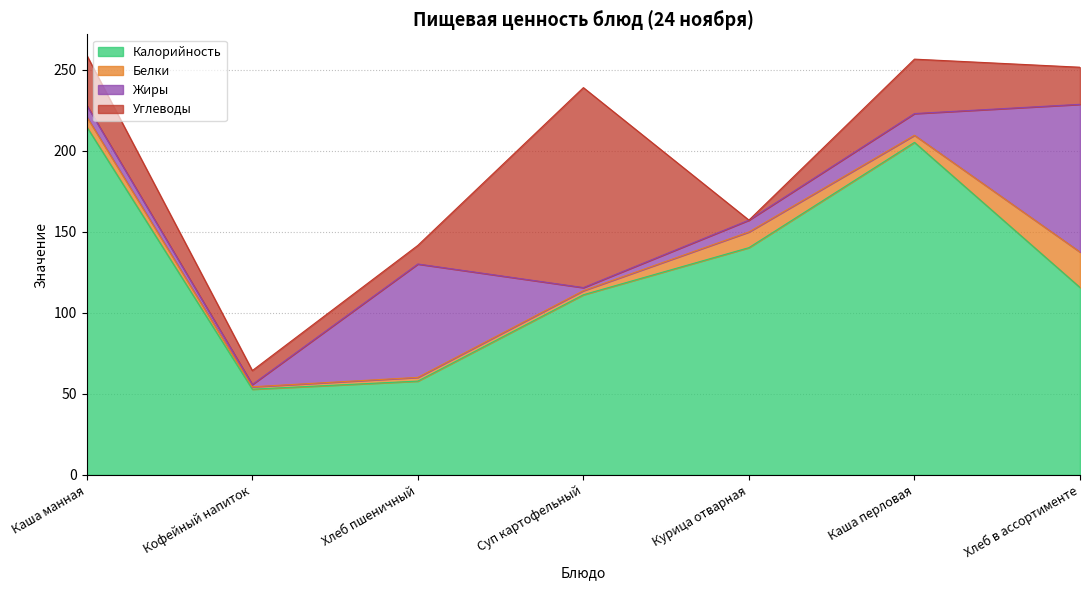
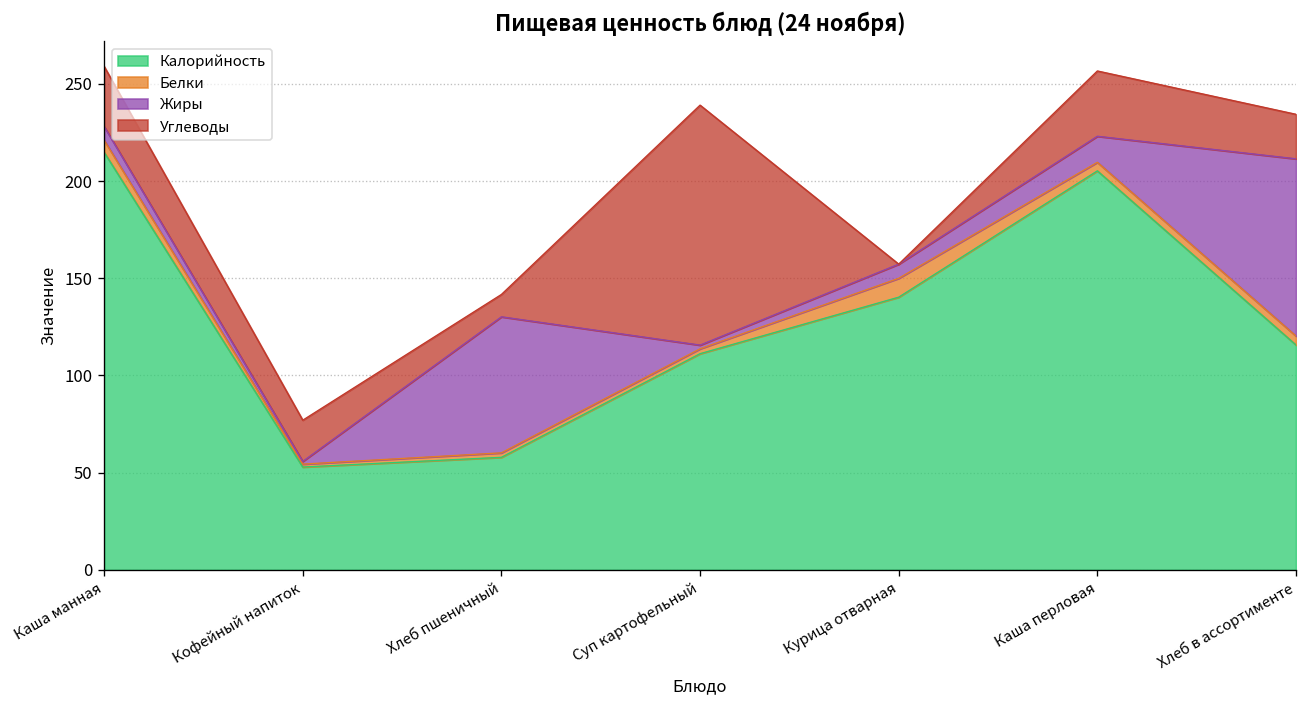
Углеводы, Кофейный напиток: 9 -> 21
Белки, Хлеб в ассортименте: 22 -> 5
